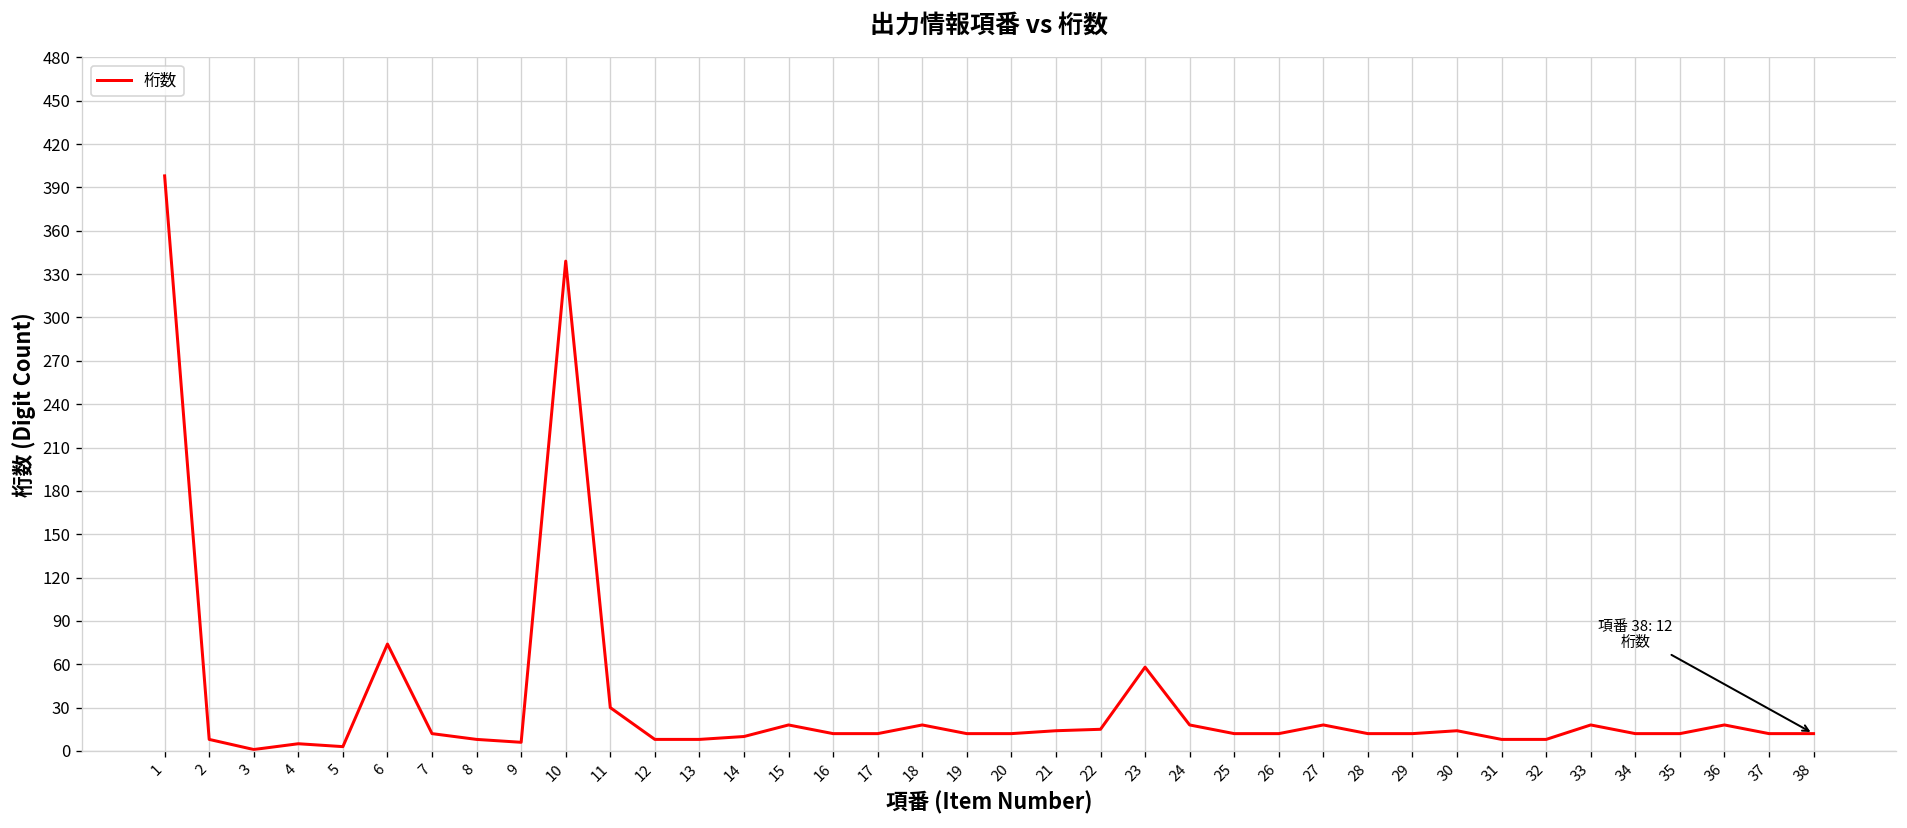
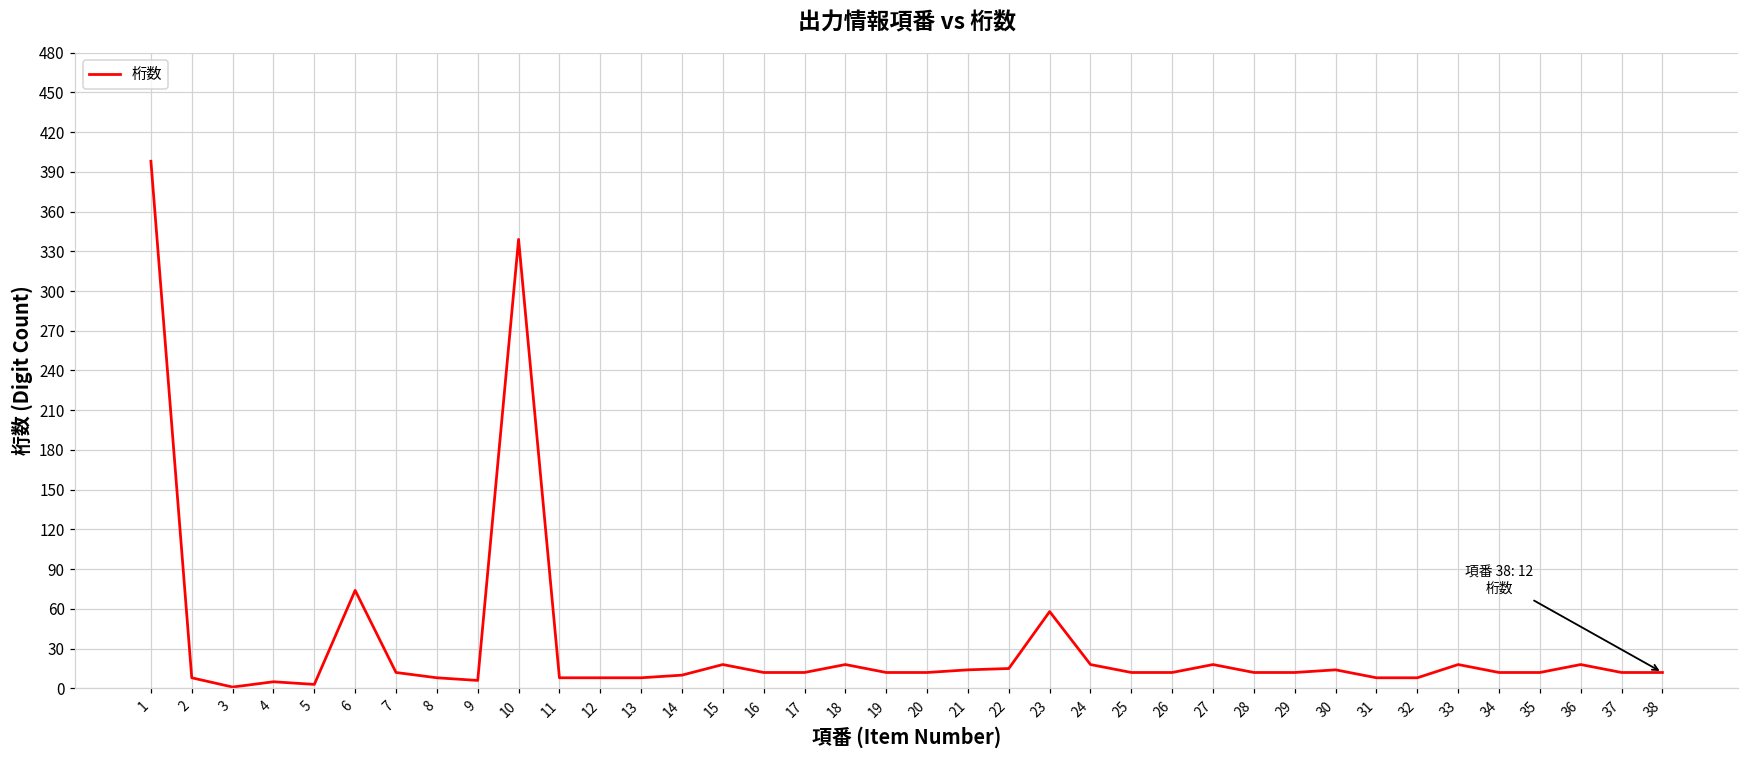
11: 30 -> 8
